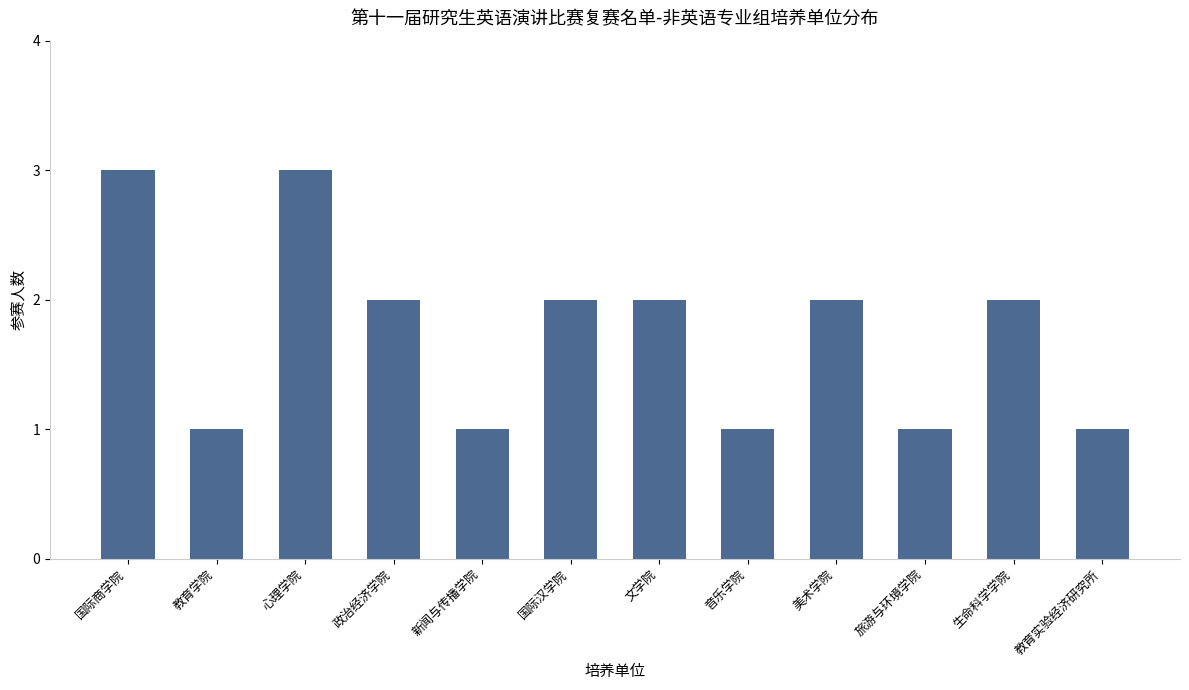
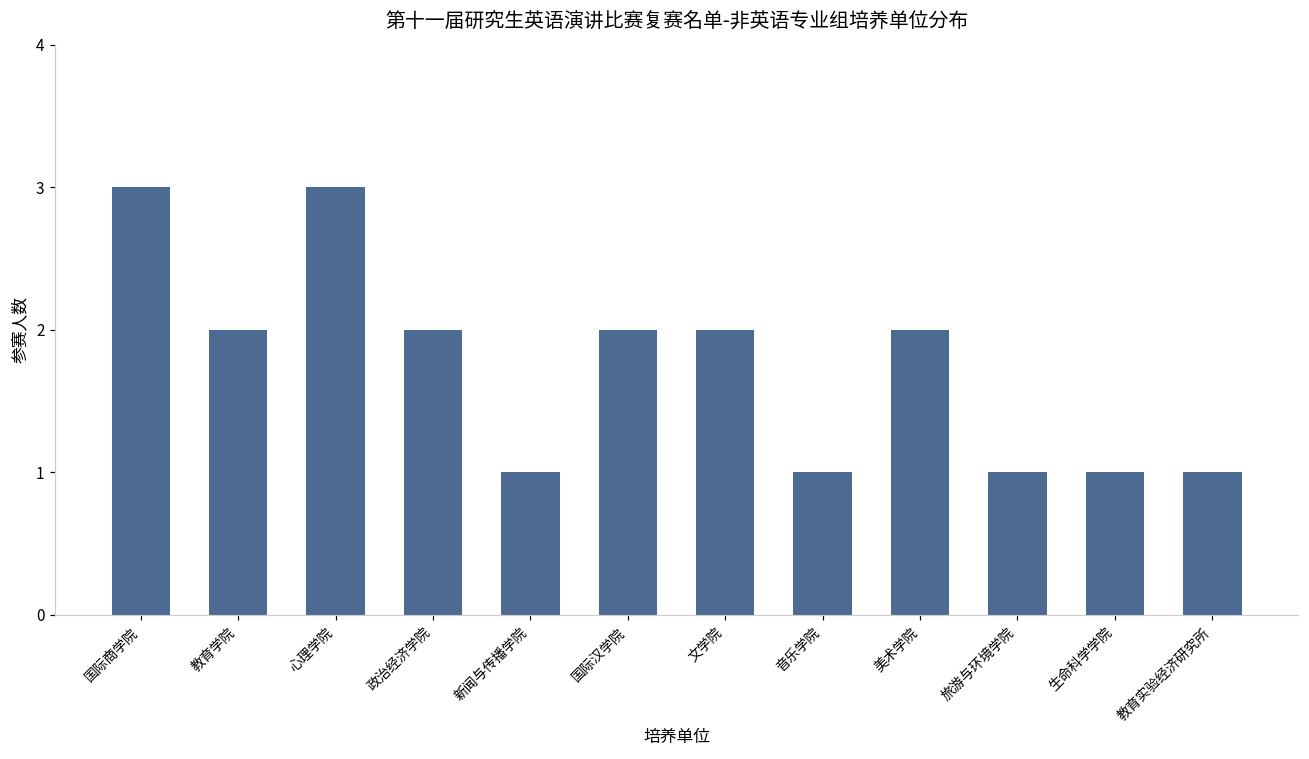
教育学院: 1 -> 2
生命科学学院: 2 -> 1
